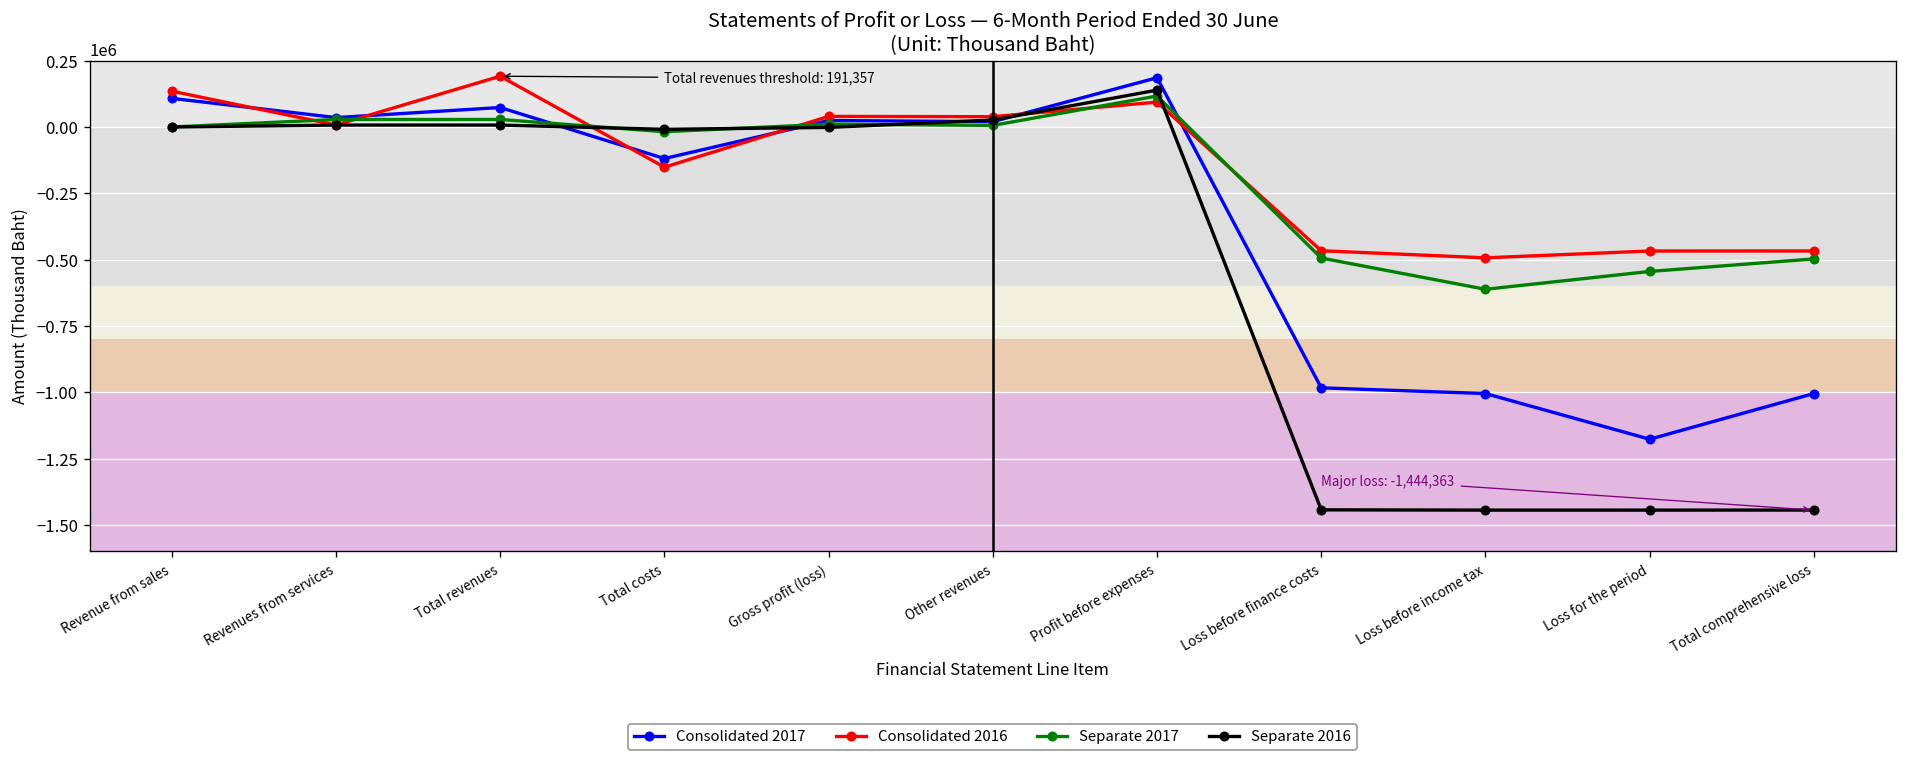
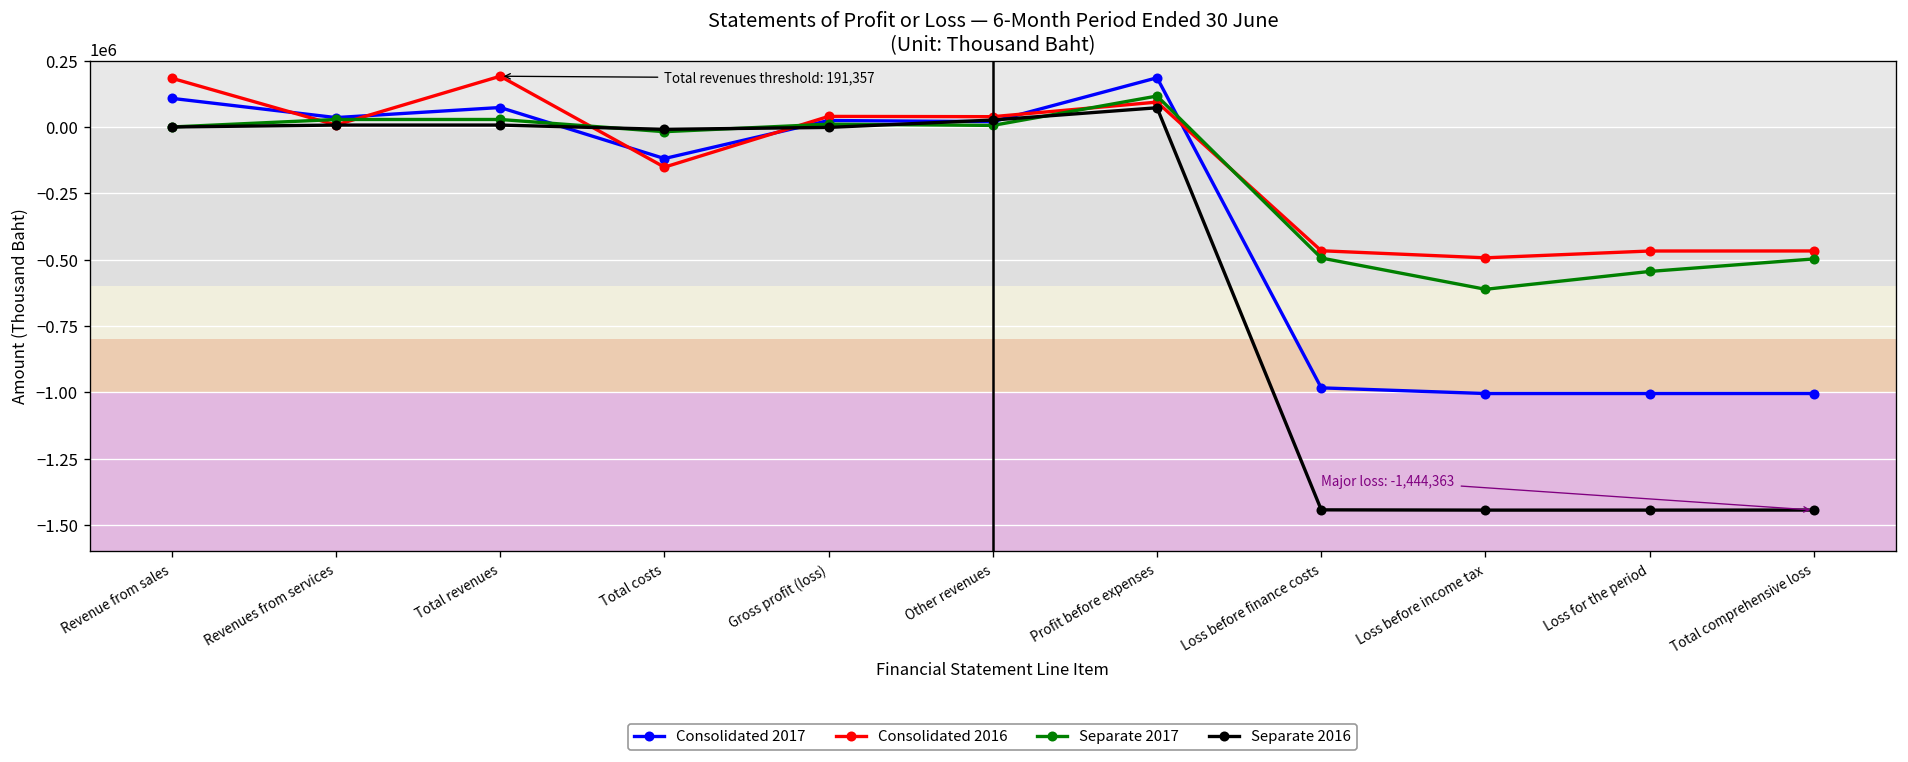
Consolidated 2016, Revenue from sales: 140000 -> 180000
Separate 2016, Profit before expenses: 140000 -> 70000
Consolidated 2017, Loss for the period: -1180000 -> -1000000
